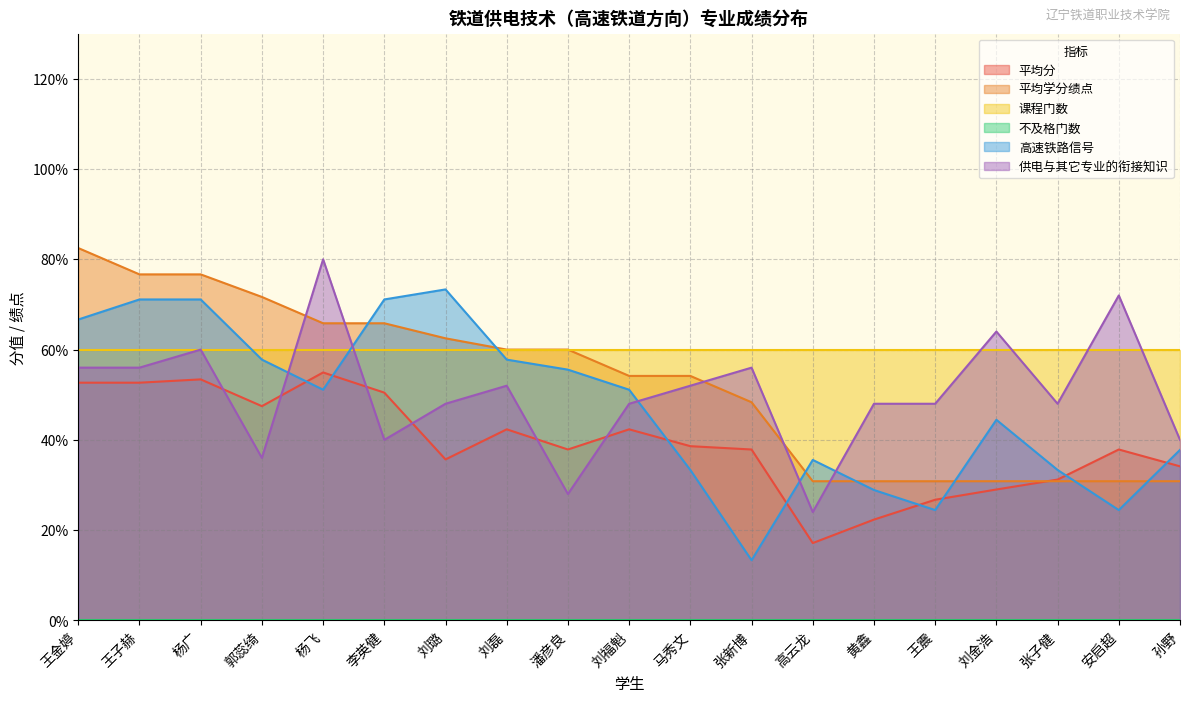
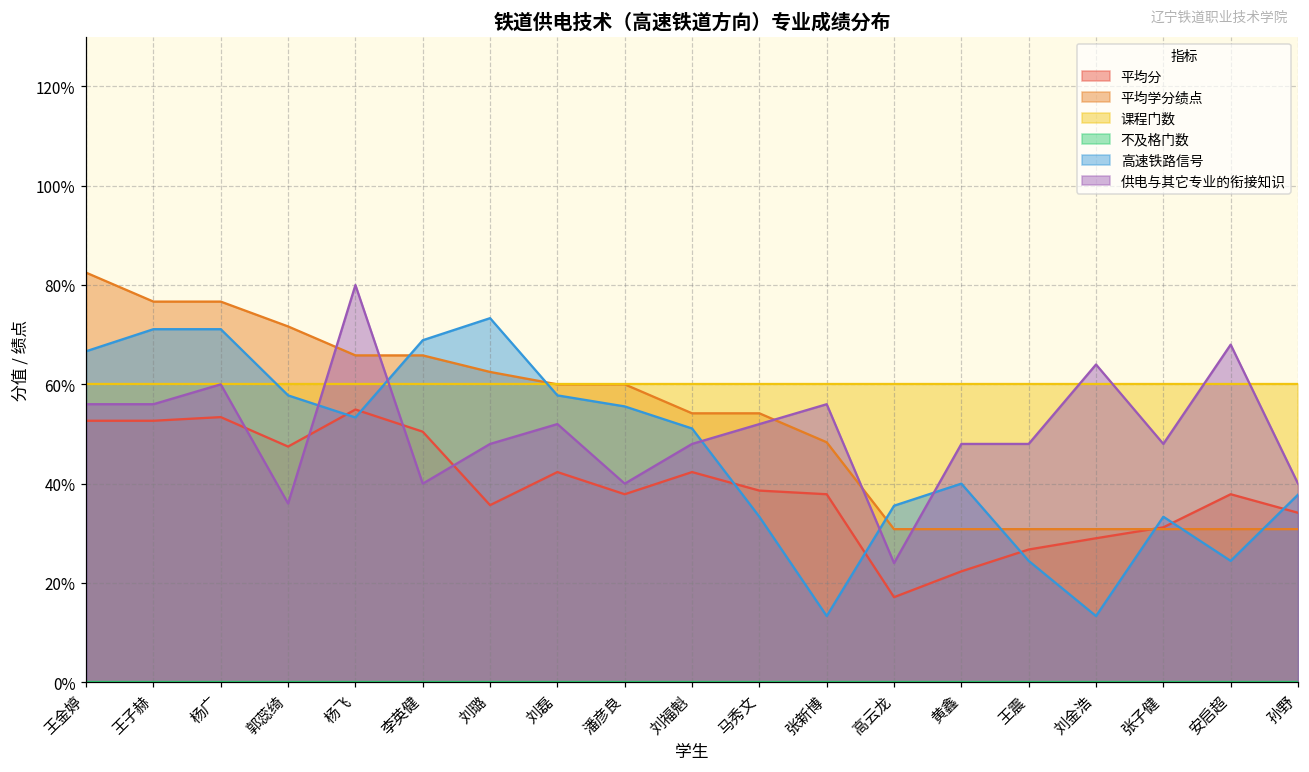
高速铁路信号, 杨飞: 51% -> 53%
高速铁路信号, 李英健: 71% -> 69%
供电与其它专业的衔接知识, 潘彦良: 28% -> 40%
高速铁路信号, 黄鑫: 29% -> 40%
高速铁路信号, 刘金浩: 44% -> 13%
供电与其它专业的衔接知识, 安启超: 72% -> 68%
